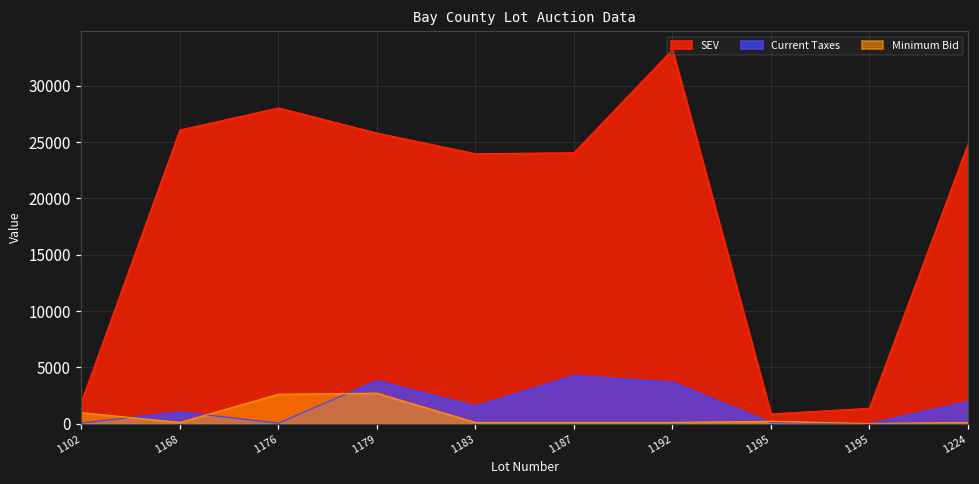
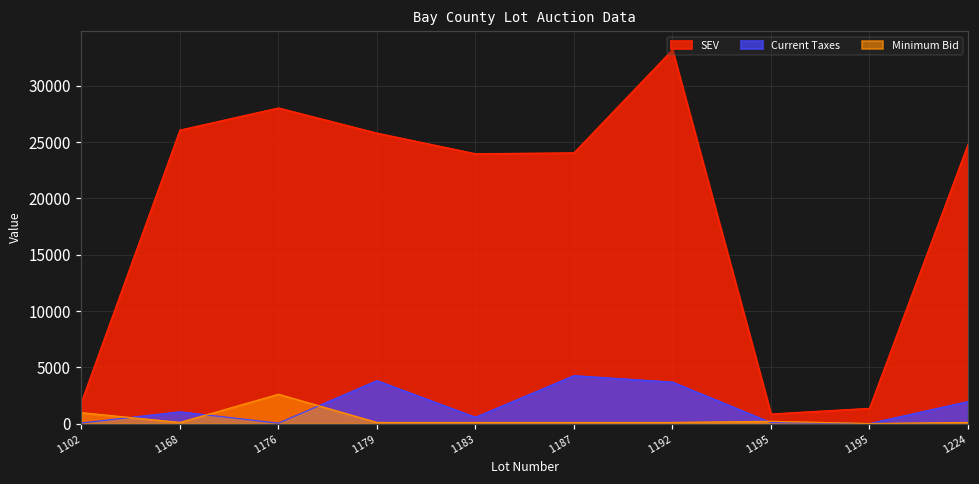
Minimum Bid, 1179: 2700 -> 100
Current Taxes, 1183: 1600 -> 600
